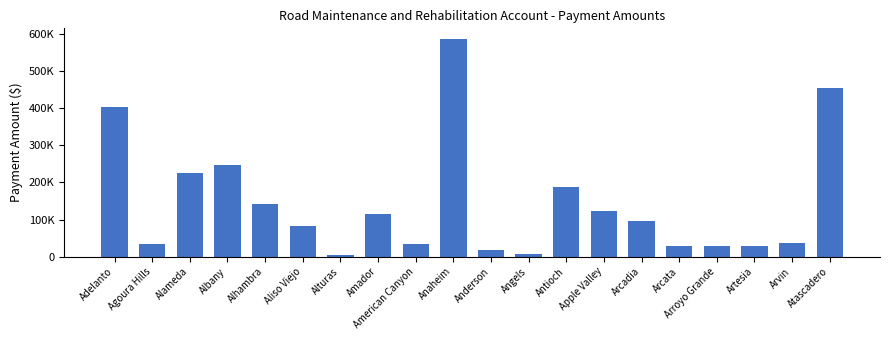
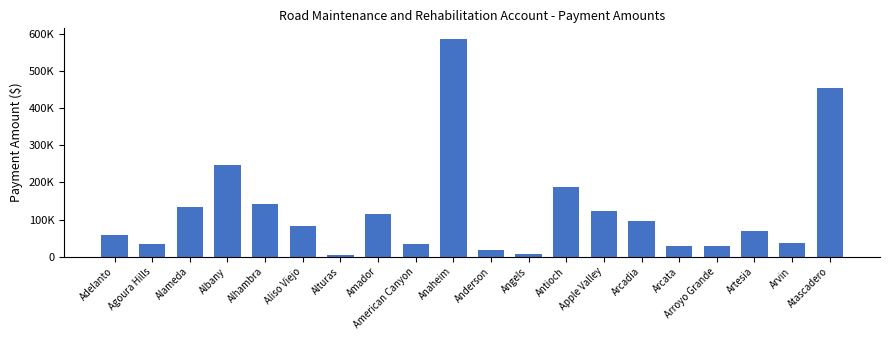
Adelanto: 400000 -> 60000
Alameda: 220000 -> 130000
Artesia: 30000 -> 70000
